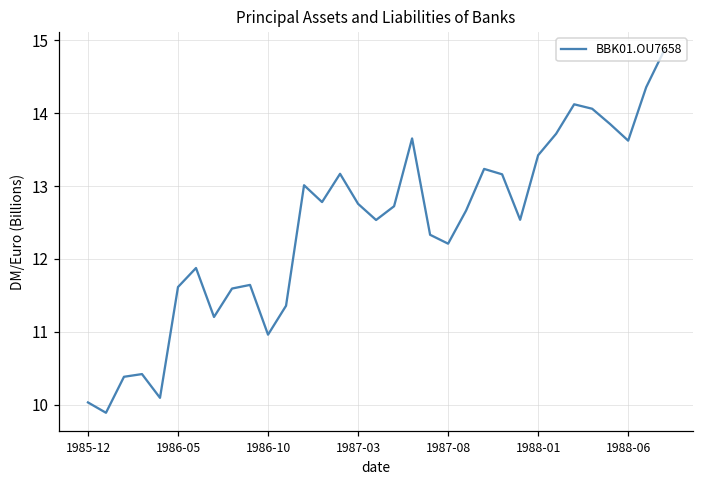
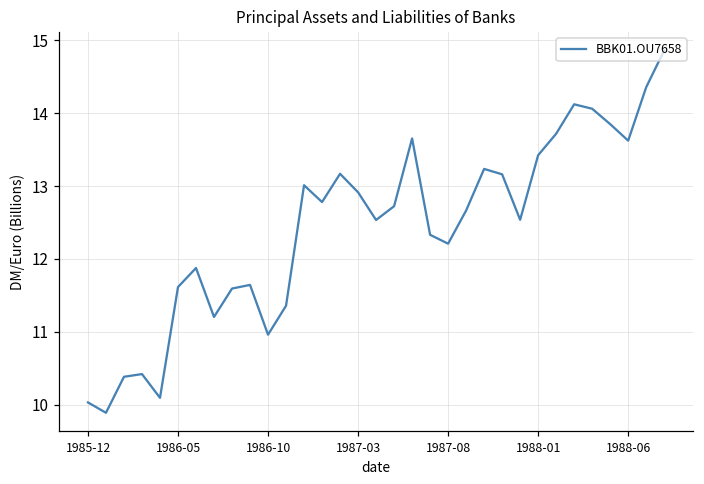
1987-03: 12.8 -> 12.9
